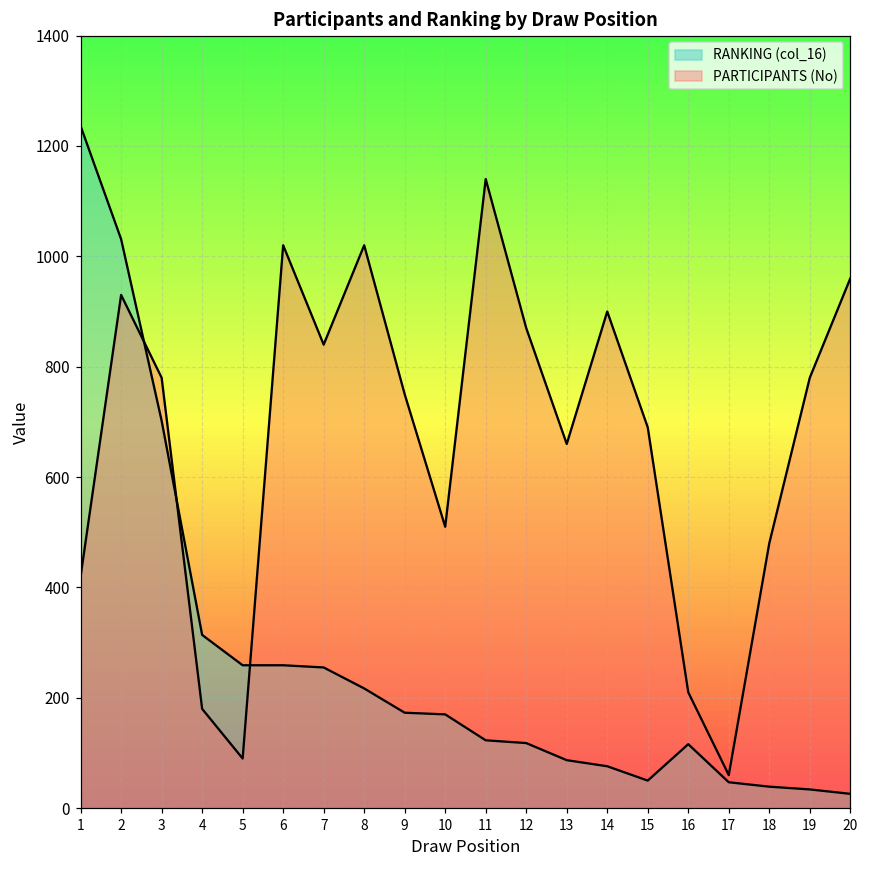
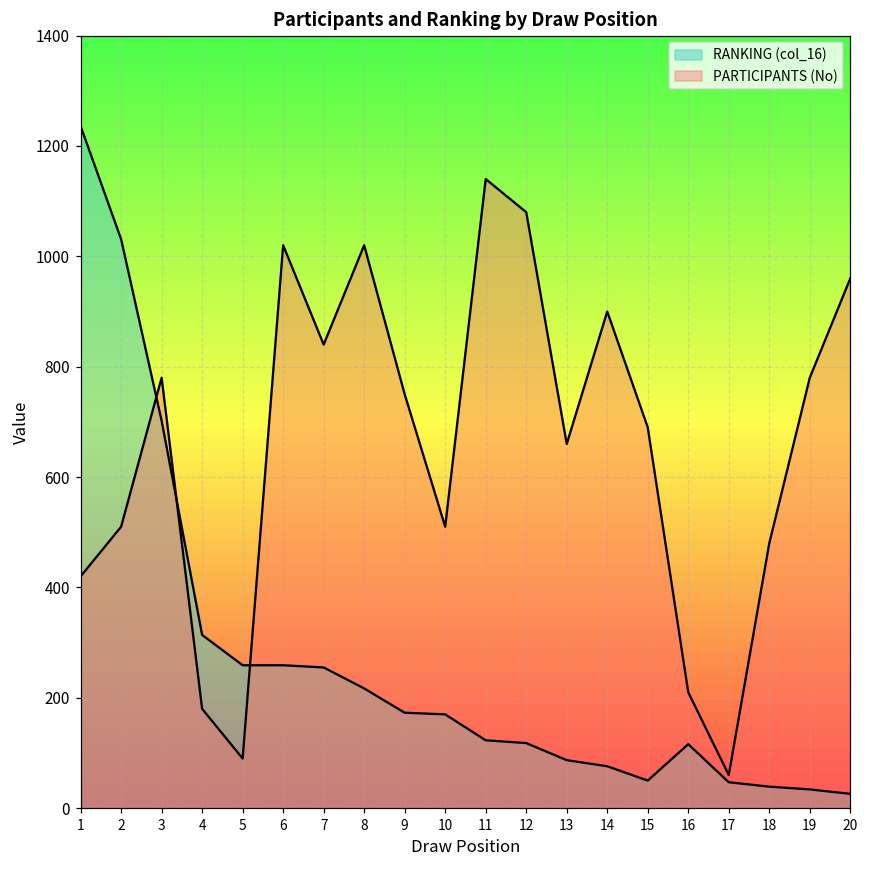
PARTICIPANTS (No), 2: 930 -> 510
PARTICIPANTS (No), 12: 870 -> 1080
